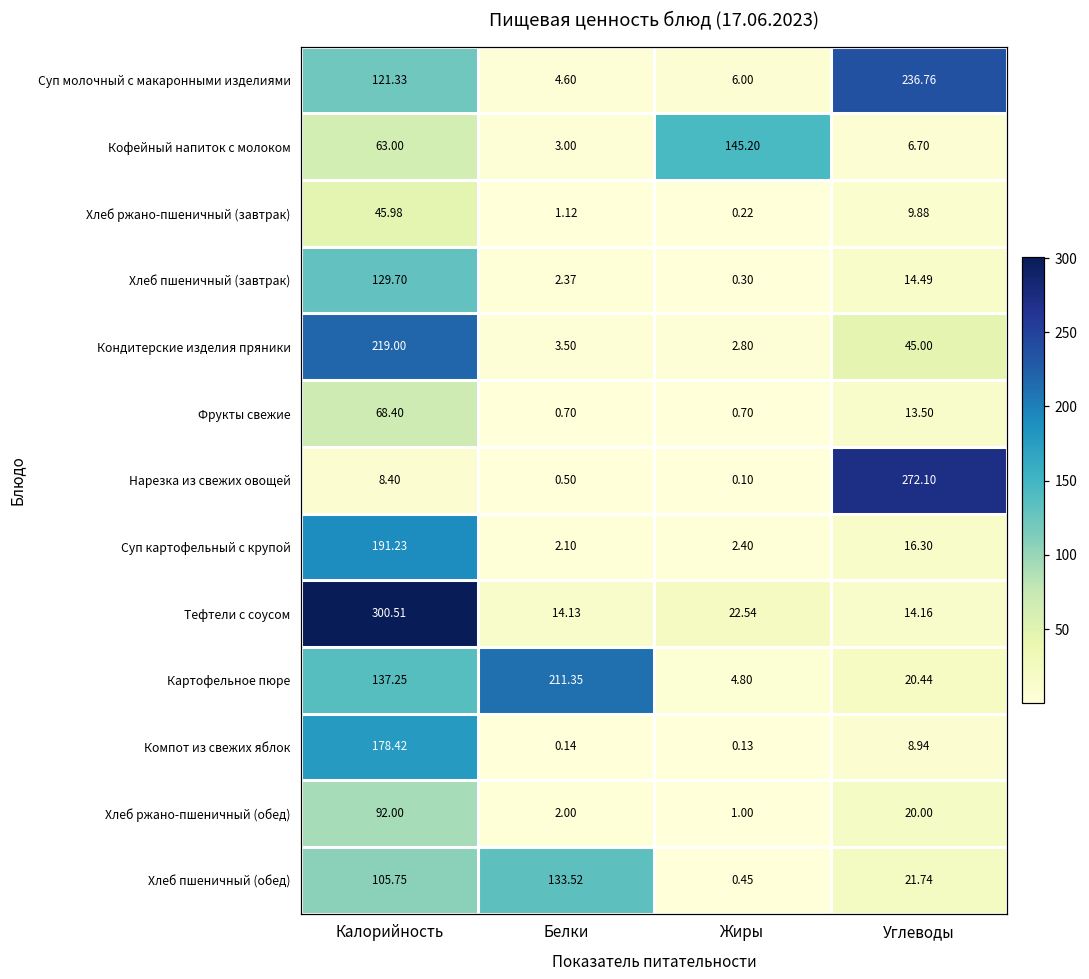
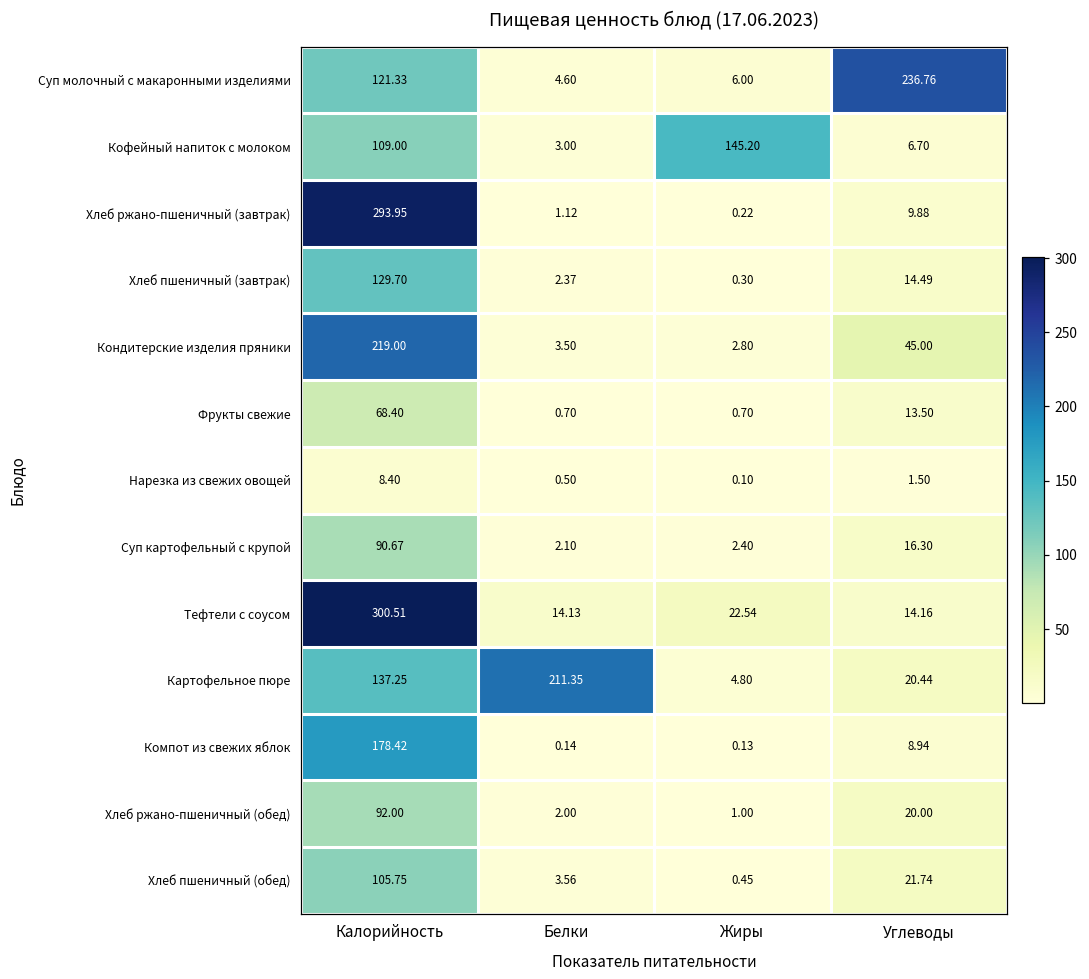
Кофейный напиток с молоком, Калорийность: 63.00 -> 109.00
Хлеб ржано-пшеничный (завтрак), Калорийность: 45.98 -> 293.95
Нарезка из свежих овощей, Углеводы: 272.10 -> 1.50
Суп картофельный с крупой, Калорийность: 191.23 -> 90.67
Хлеб пшеничный (обед), Белки: 133.52 -> 3.56
